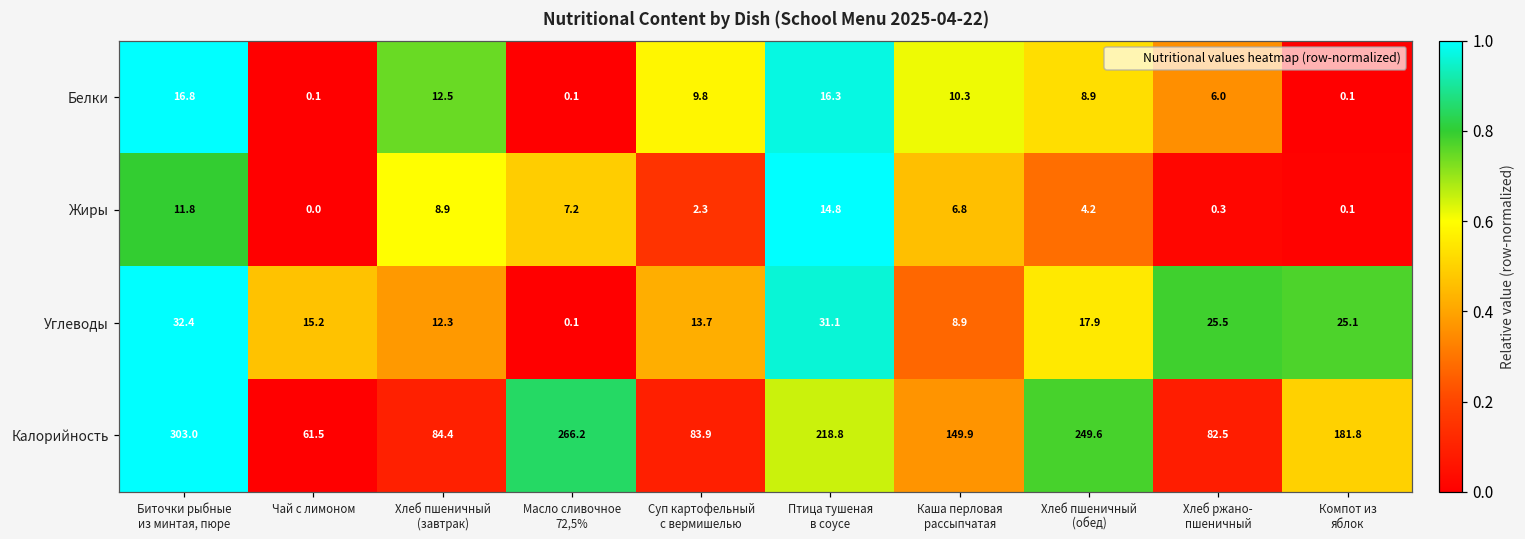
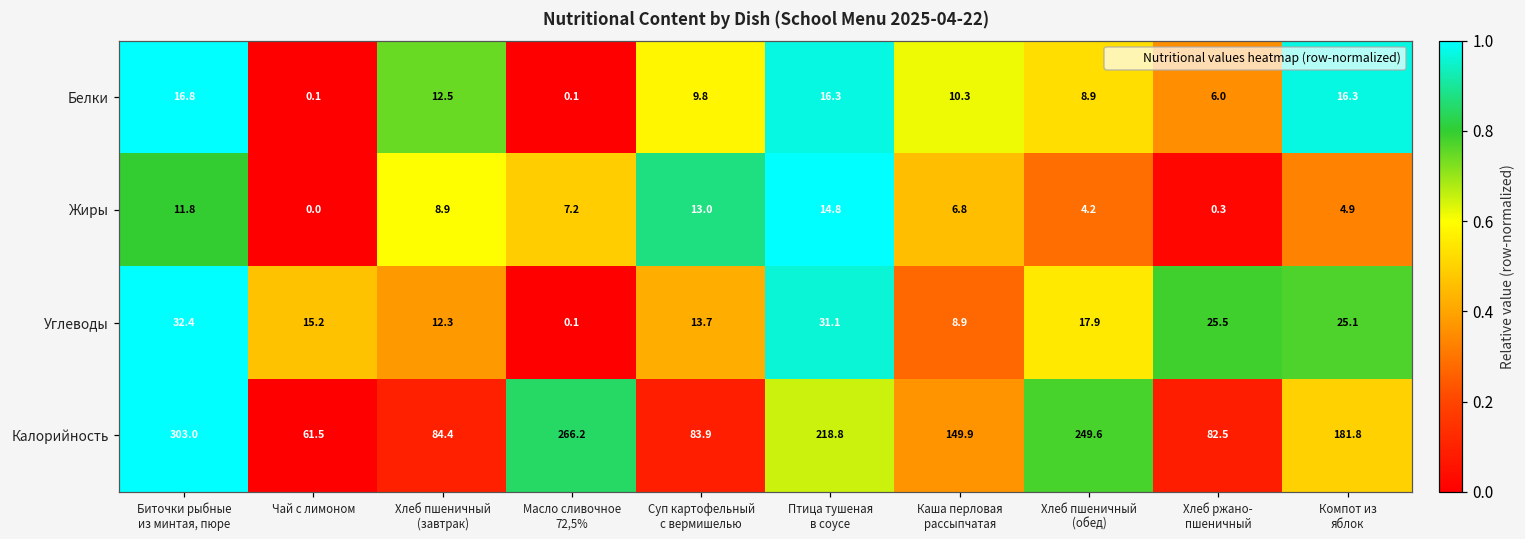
Белки, Компот из яблок: 0.1 -> 16.3
Жиры, Суп картофельный с вермишелью: 2.3 -> 13.0
Жиры, Компот из яблок: 0.1 -> 4.9
